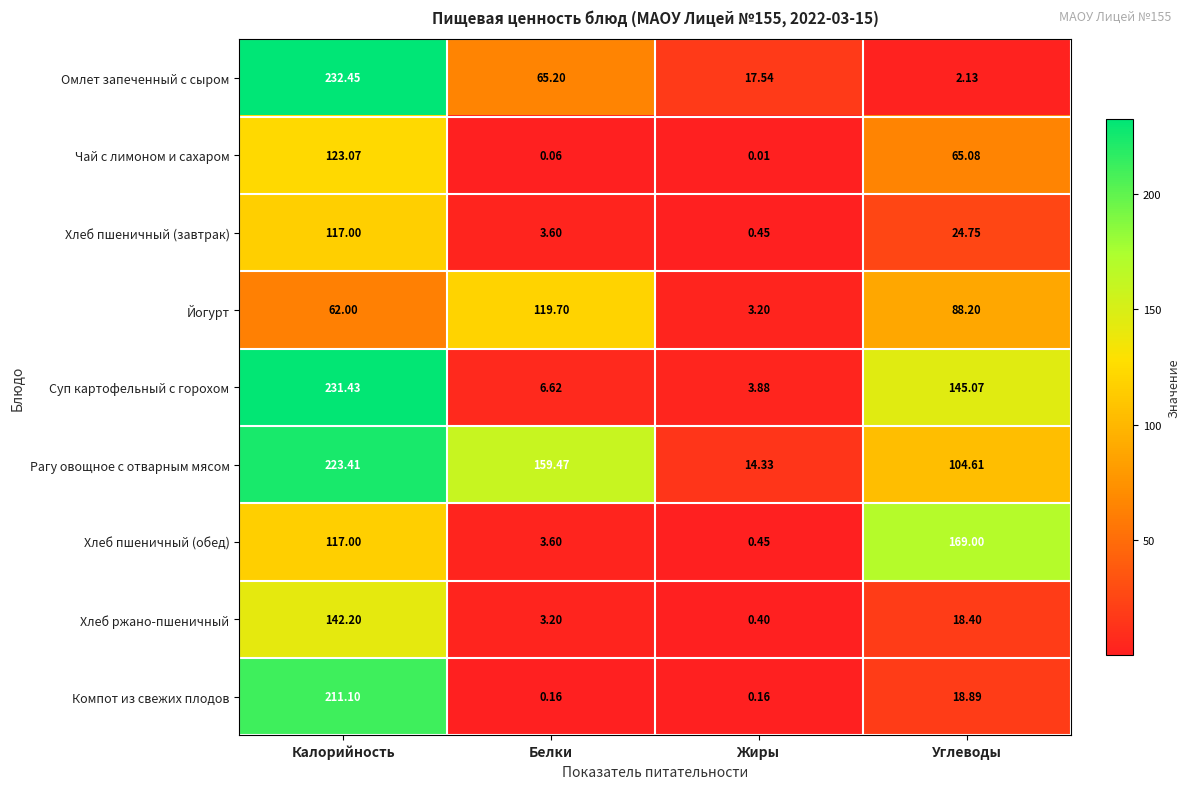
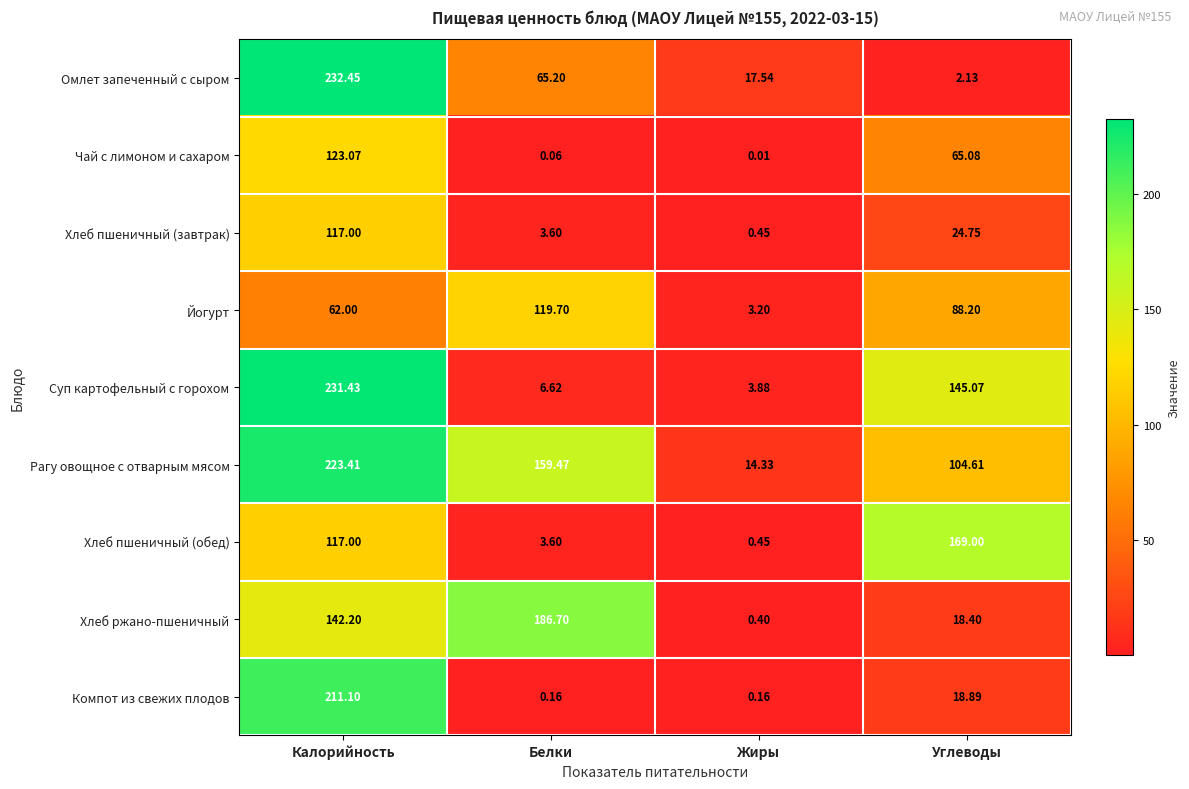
Хлеб ржано-пшеничный, Белки: 3.20 -> 186.70
